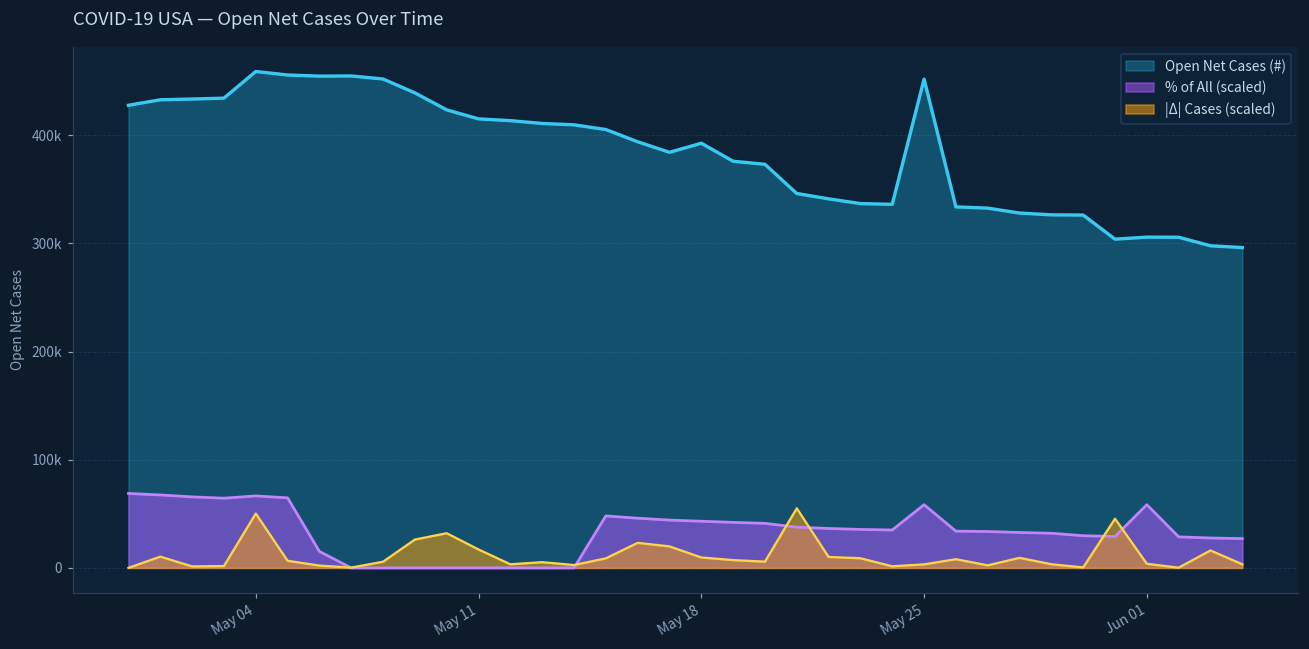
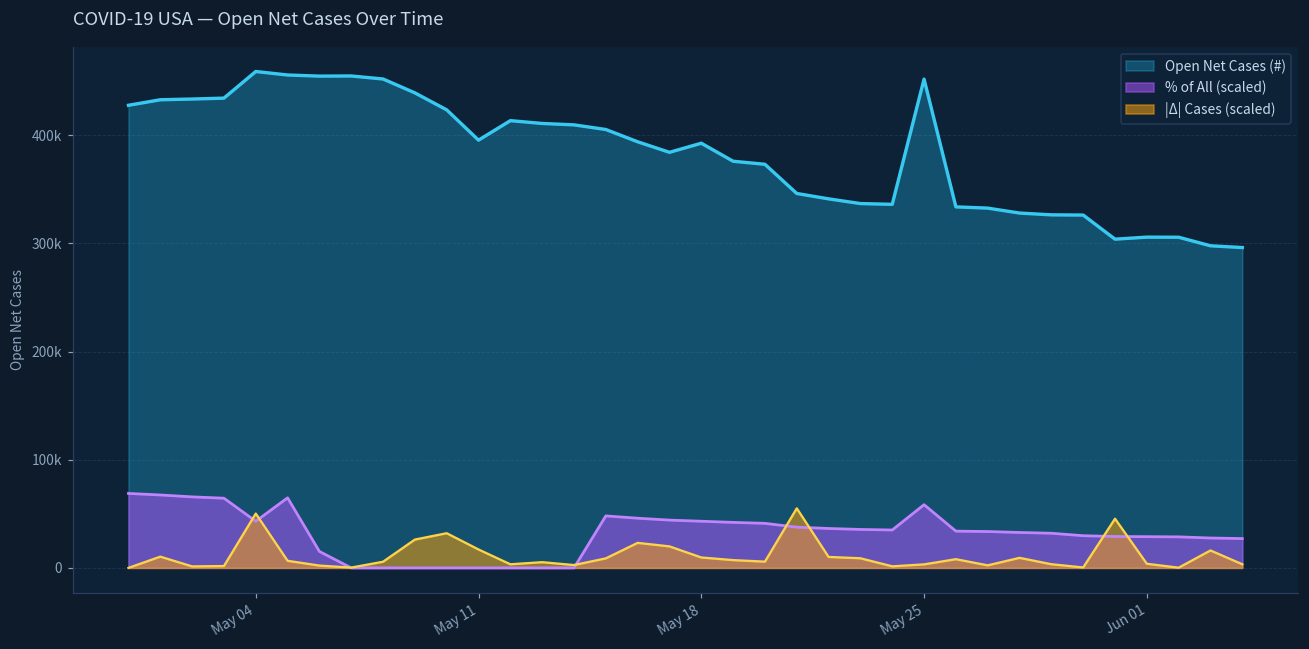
% of All (scaled), May 04: 70000 -> 40000
Open Net Cases (#), May 11: 420000 -> 400000
% of All (scaled), Jun 01: 60000 -> 30000
